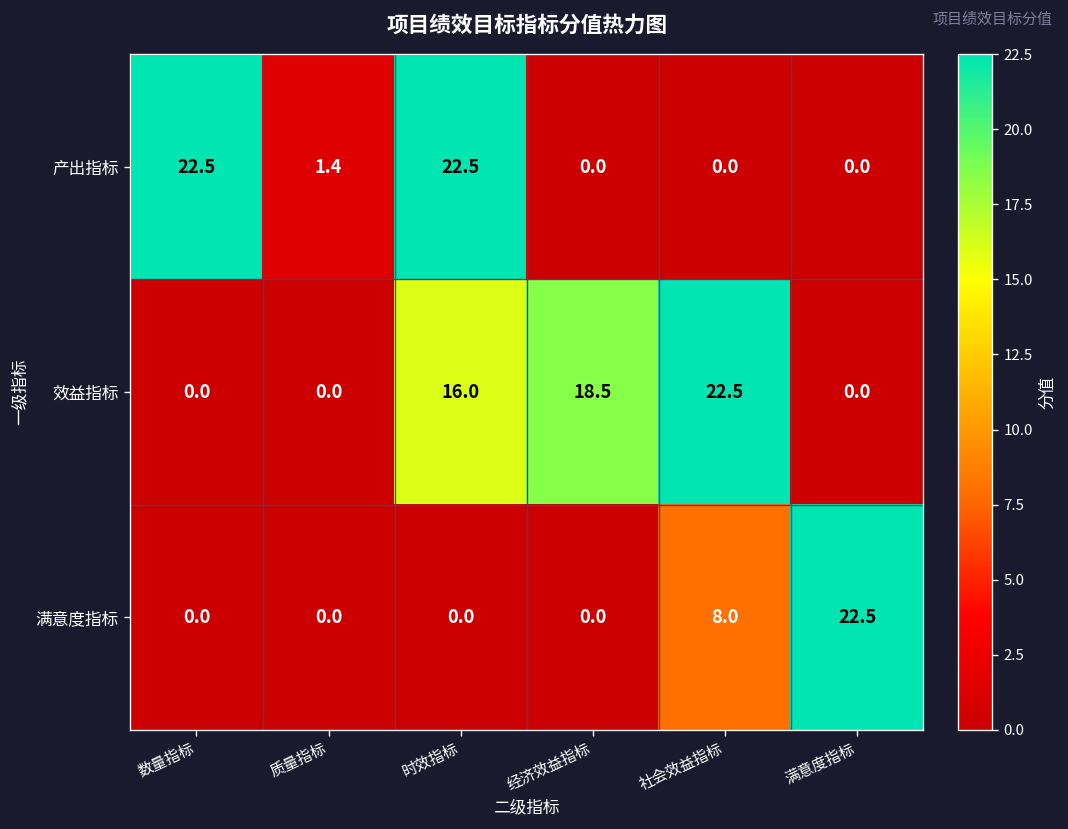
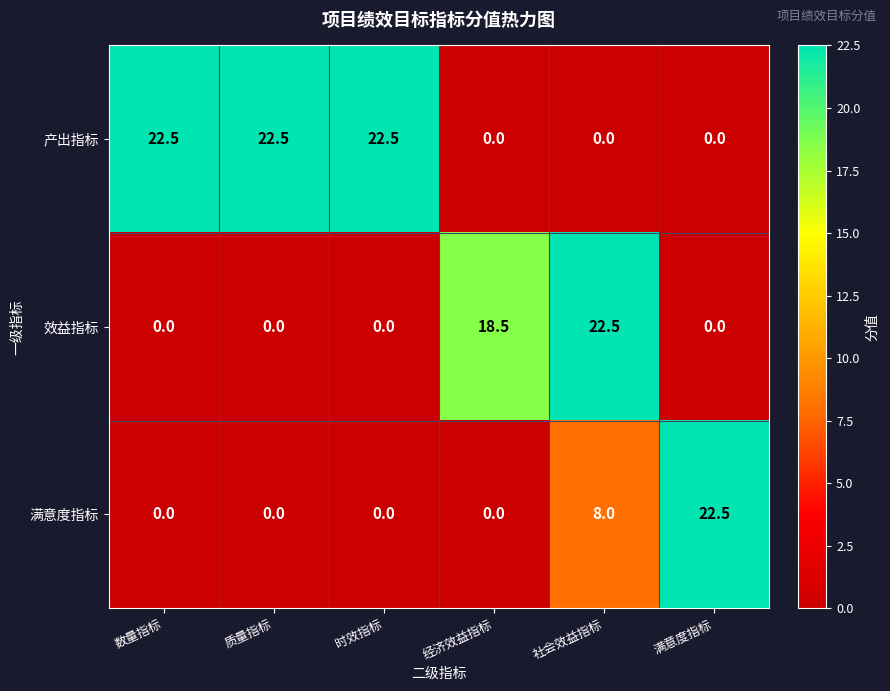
产出指标, 质量指标: 1.4 -> 22.5
效益指标, 时效指标: 16.0 -> 0.0
